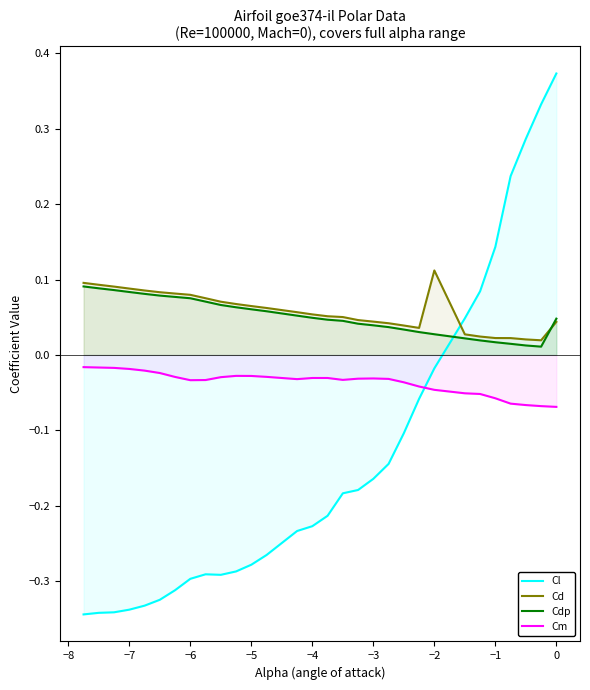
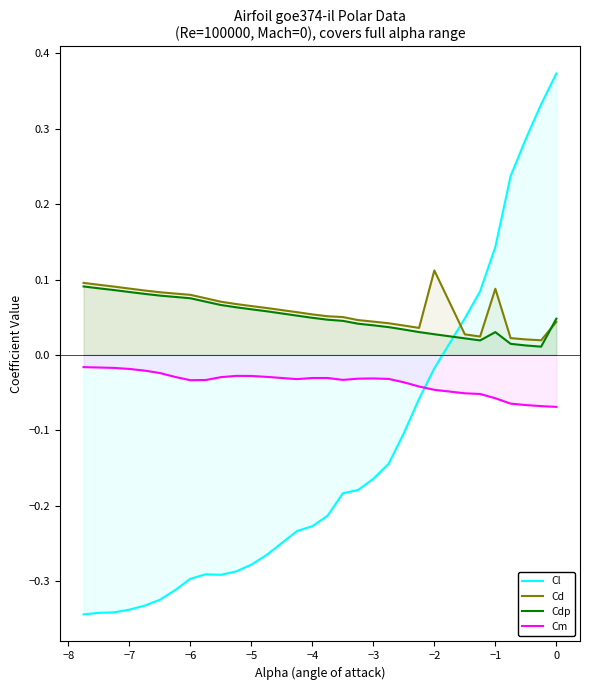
Cd, −1: 0.02 -> 0.09
Cdp, −1: 0.02 -> 0.03
